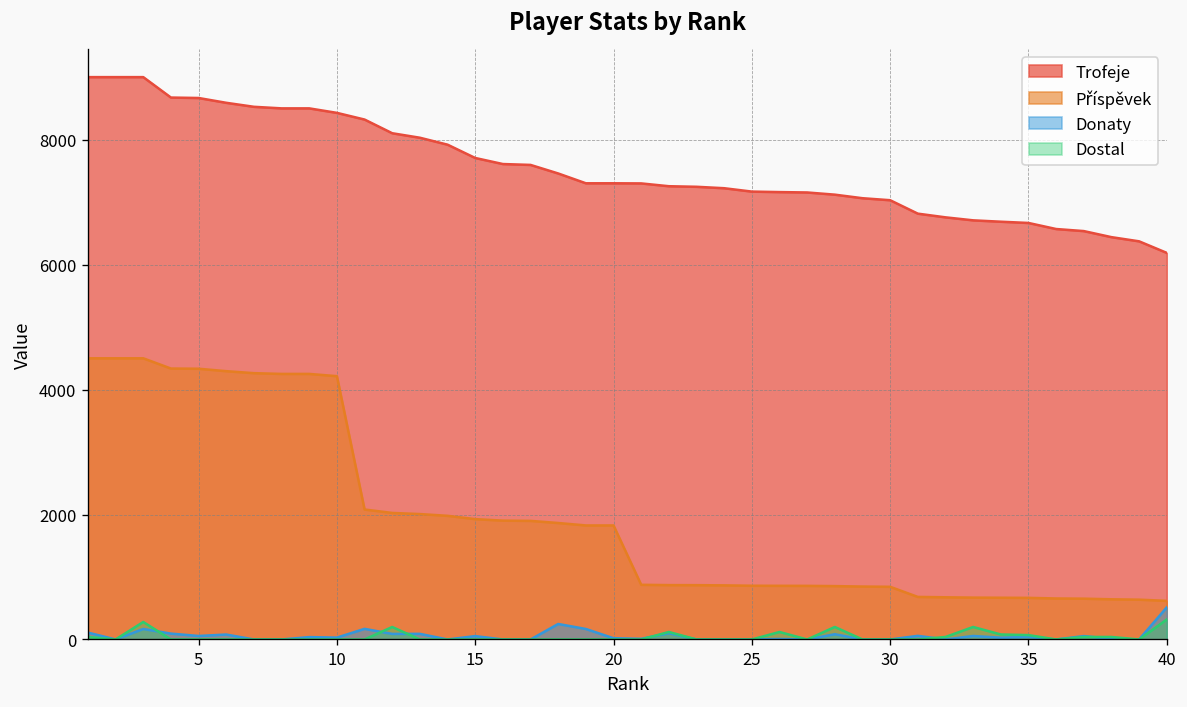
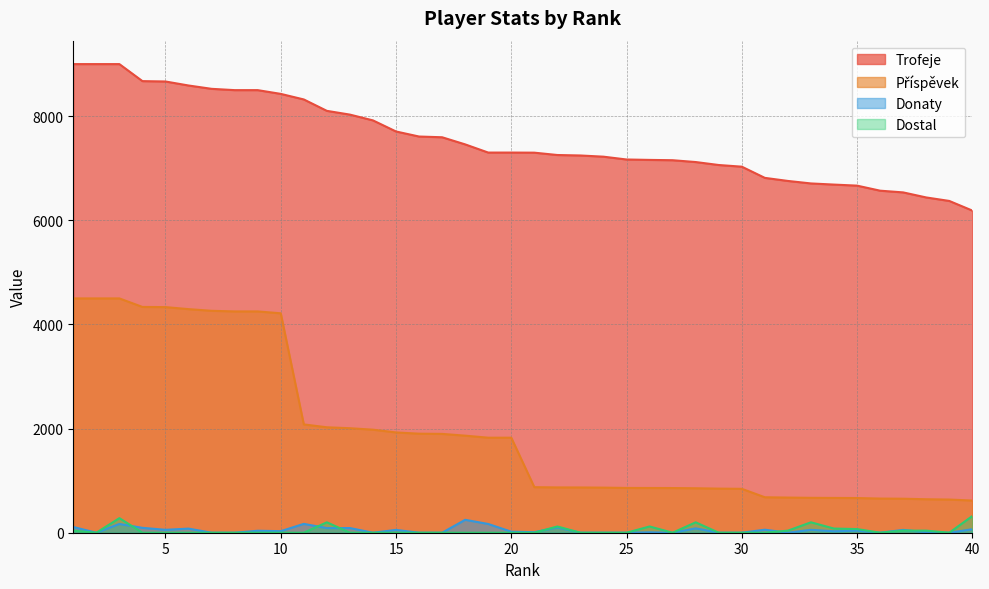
Donaty, 40: 500 -> 100
